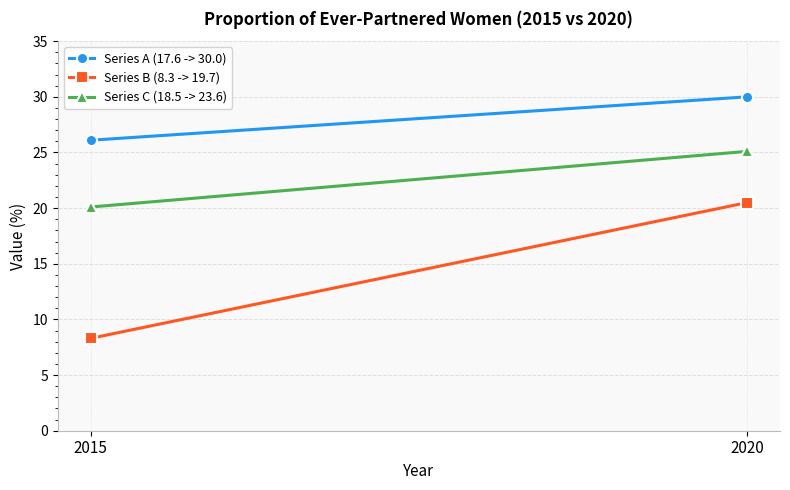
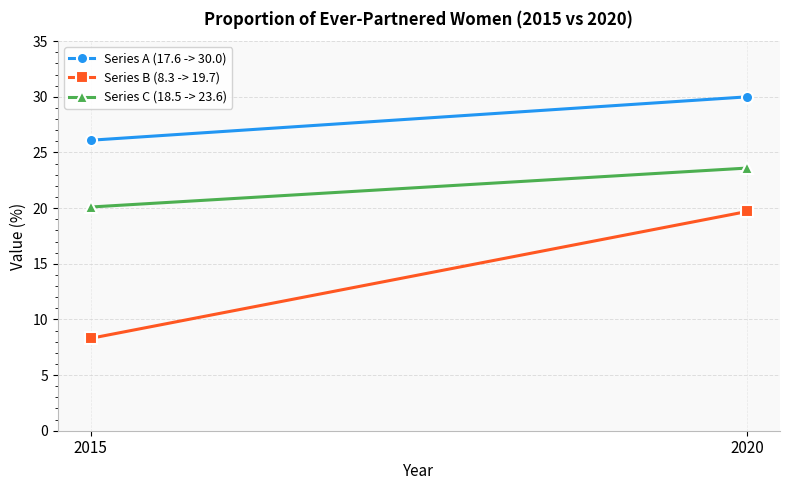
Series B (8.3 -> 19.7), 2020: 20.5 -> 19.7
Series C (18.5 -> 23.6), 2020: 25.1 -> 23.6
